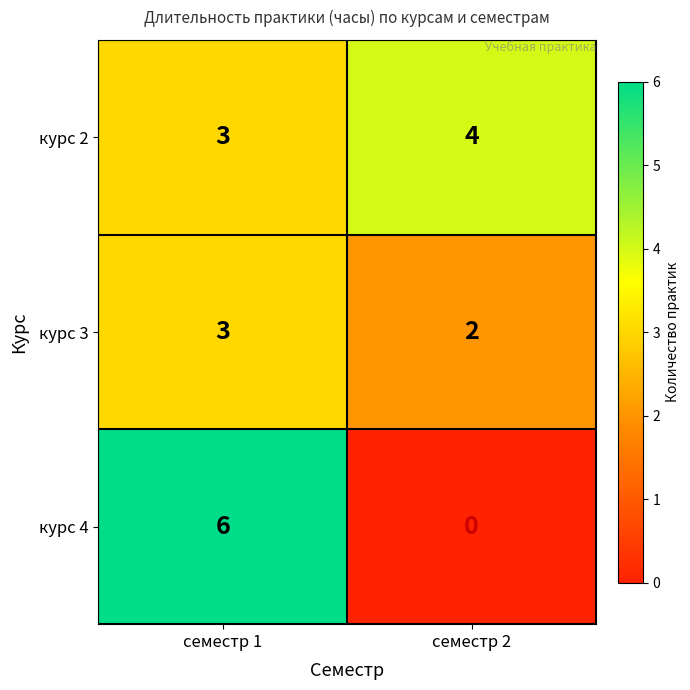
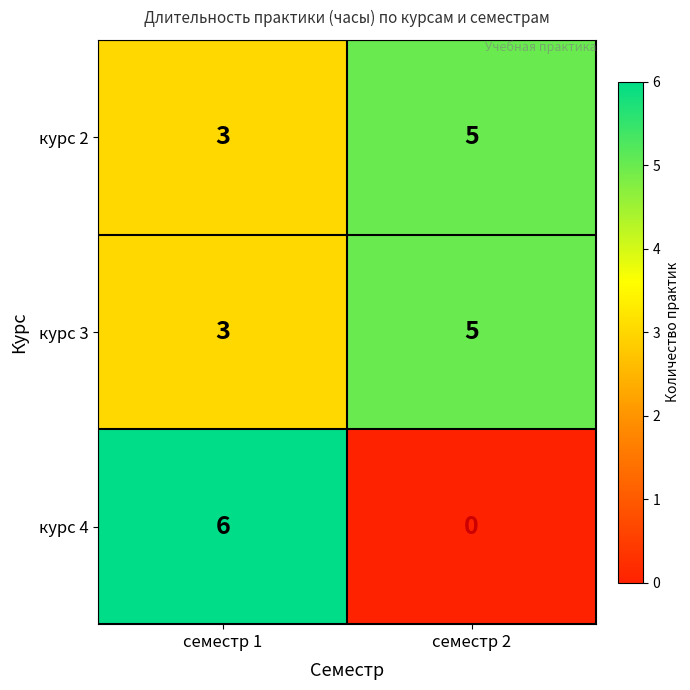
курс 2, семестр 2: 4 -> 5
курс 3, семестр 2: 2 -> 5
